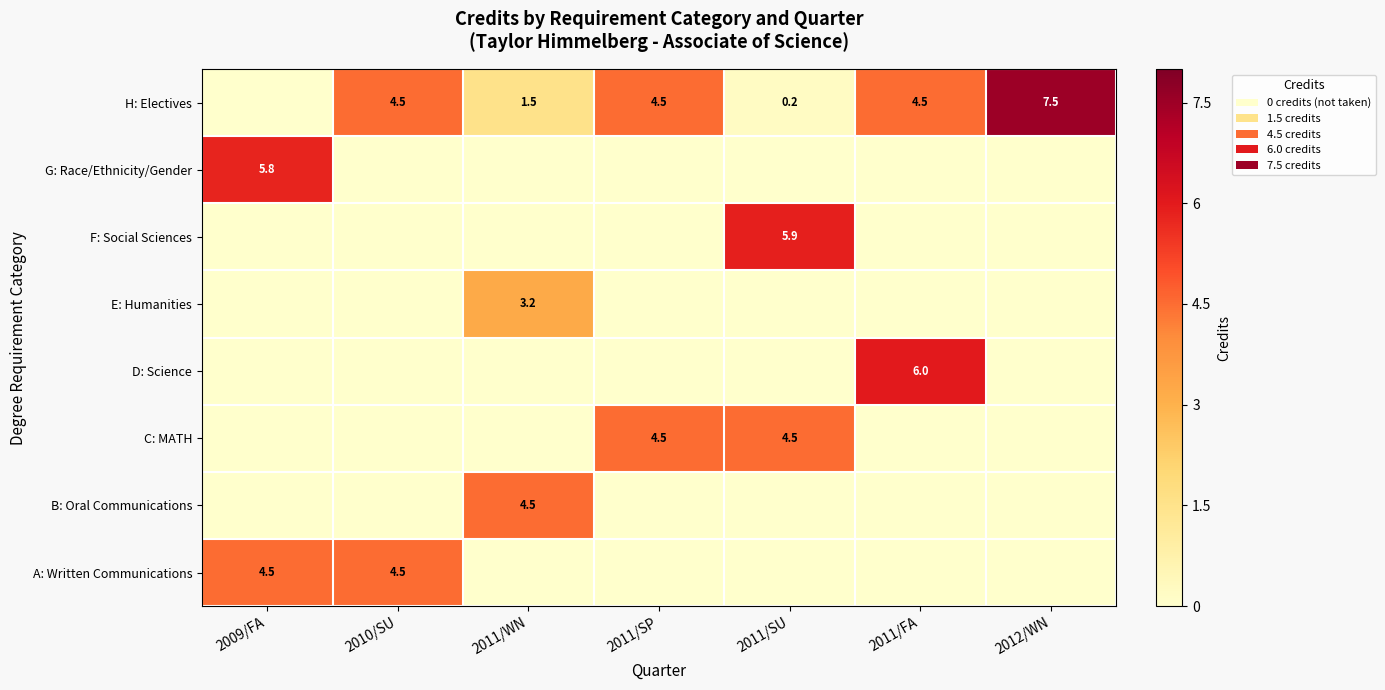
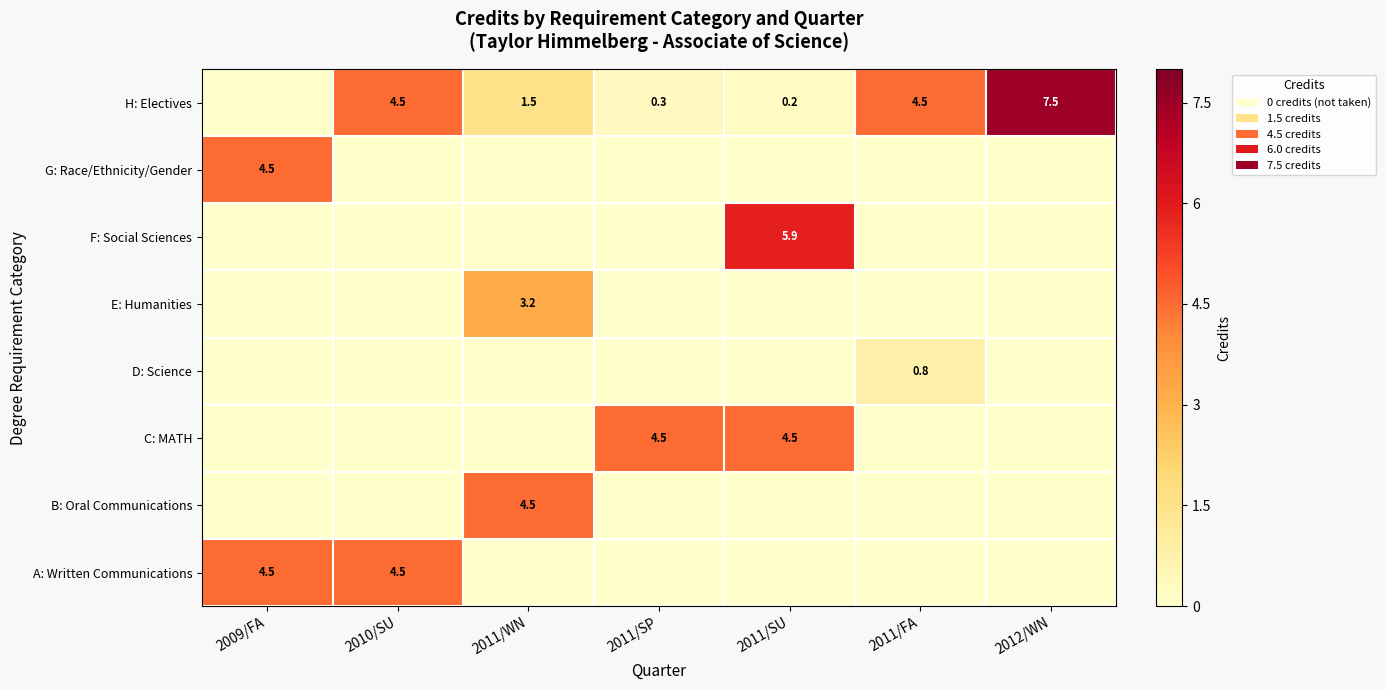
H: Electives, 2011/SP: 4.5 -> 0.3
G: Race/Ethnicity/Gender, 2009/FA: 5.8 -> 4.5
D: Science, 2011/FA: 6.0 -> 0.8
